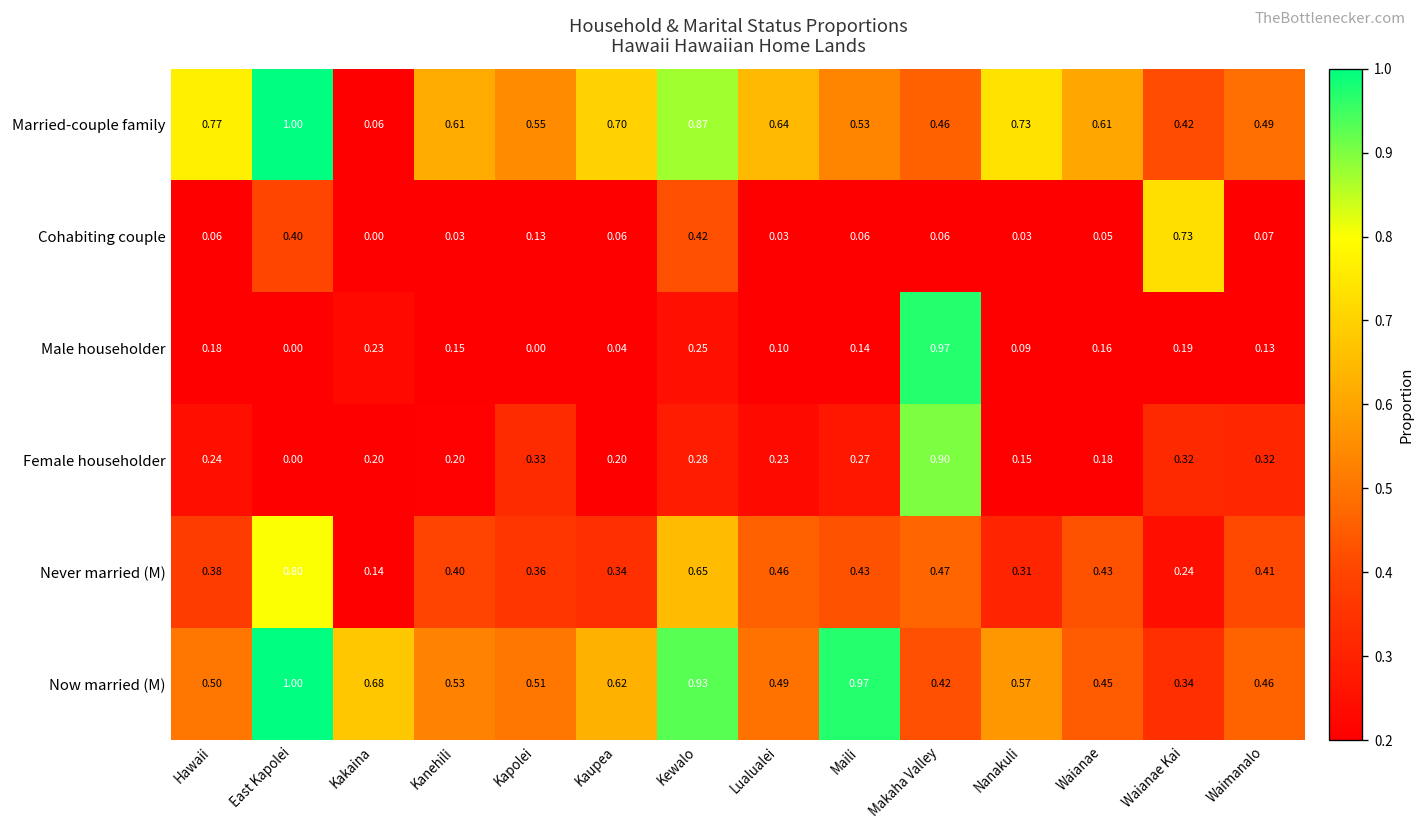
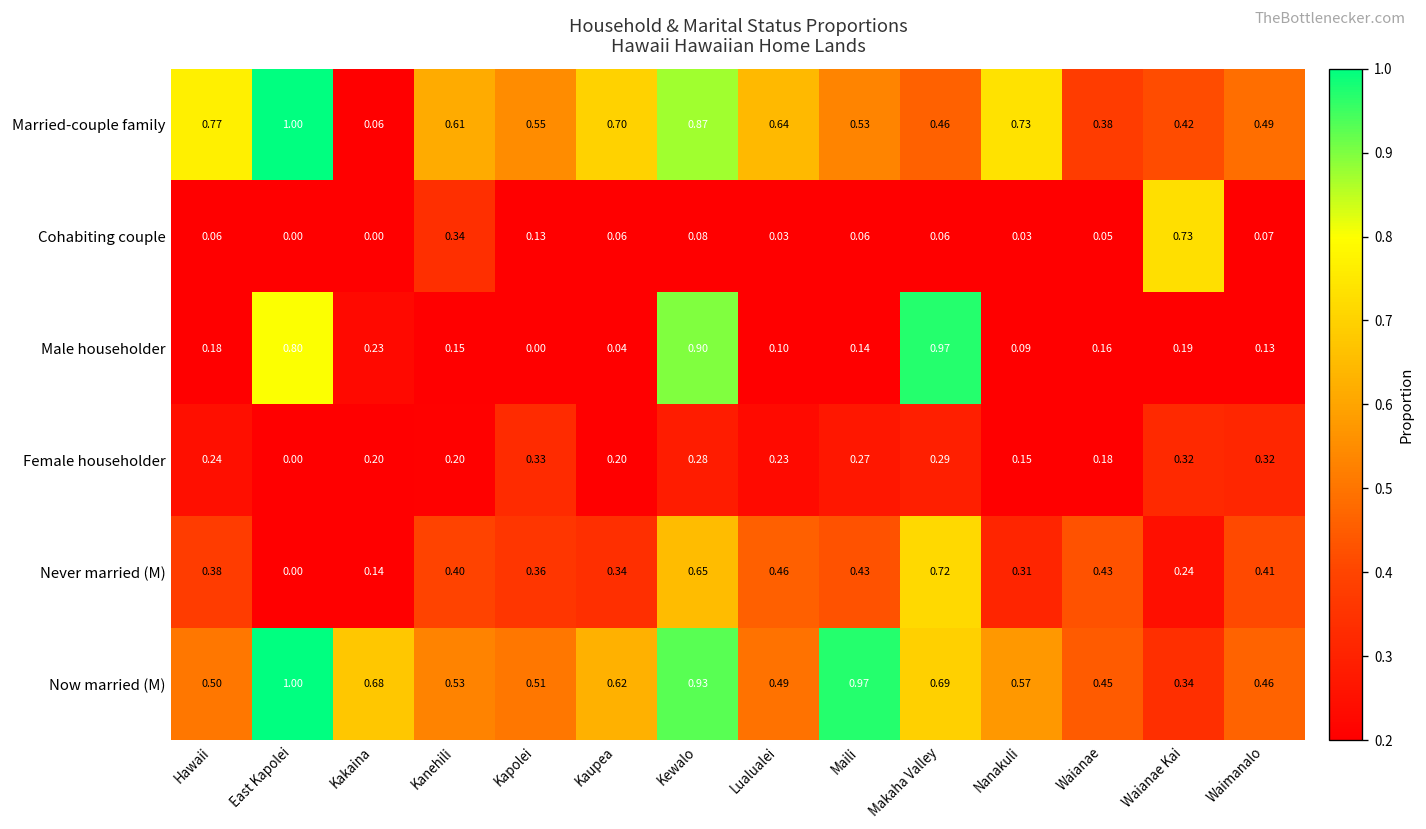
Married-couple family, Waianae: 0.61 -> 0.38
Cohabiting couple, East Kapolei: 0.40 -> 0.00
Cohabiting couple, Kanehili: 0.03 -> 0.34
Cohabiting couple, Kewalo: 0.42 -> 0.08
Male householder, East Kapolei: 0.00 -> 0.80
Male householder, Kewalo: 0.25 -> 0.90
Female householder, Makaha Valley: 0.90 -> 0.29
Never married (M), East Kapolei: 0.80 -> 0.00
Never married (M), Makaha Valley: 0.47 -> 0.72
Now married (M), Makaha Valley: 0.42 -> 0.69
